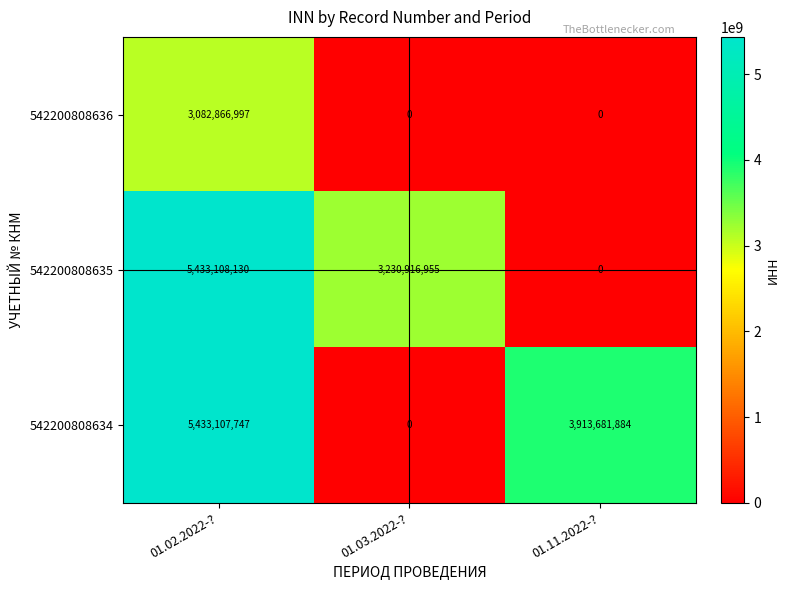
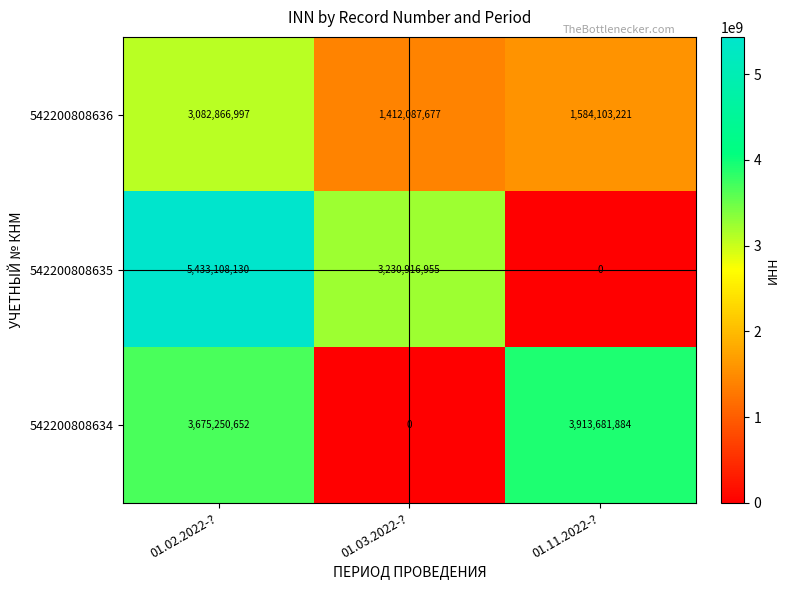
542200808636, 01.03.2022-?: 0 -> 1,412,087,677
542200808636, 01.11.2022-?: 0 -> 1,584,103,221
542200808634, 01.02.2022-?: 5,433,107,747 -> 3,675,250,652
